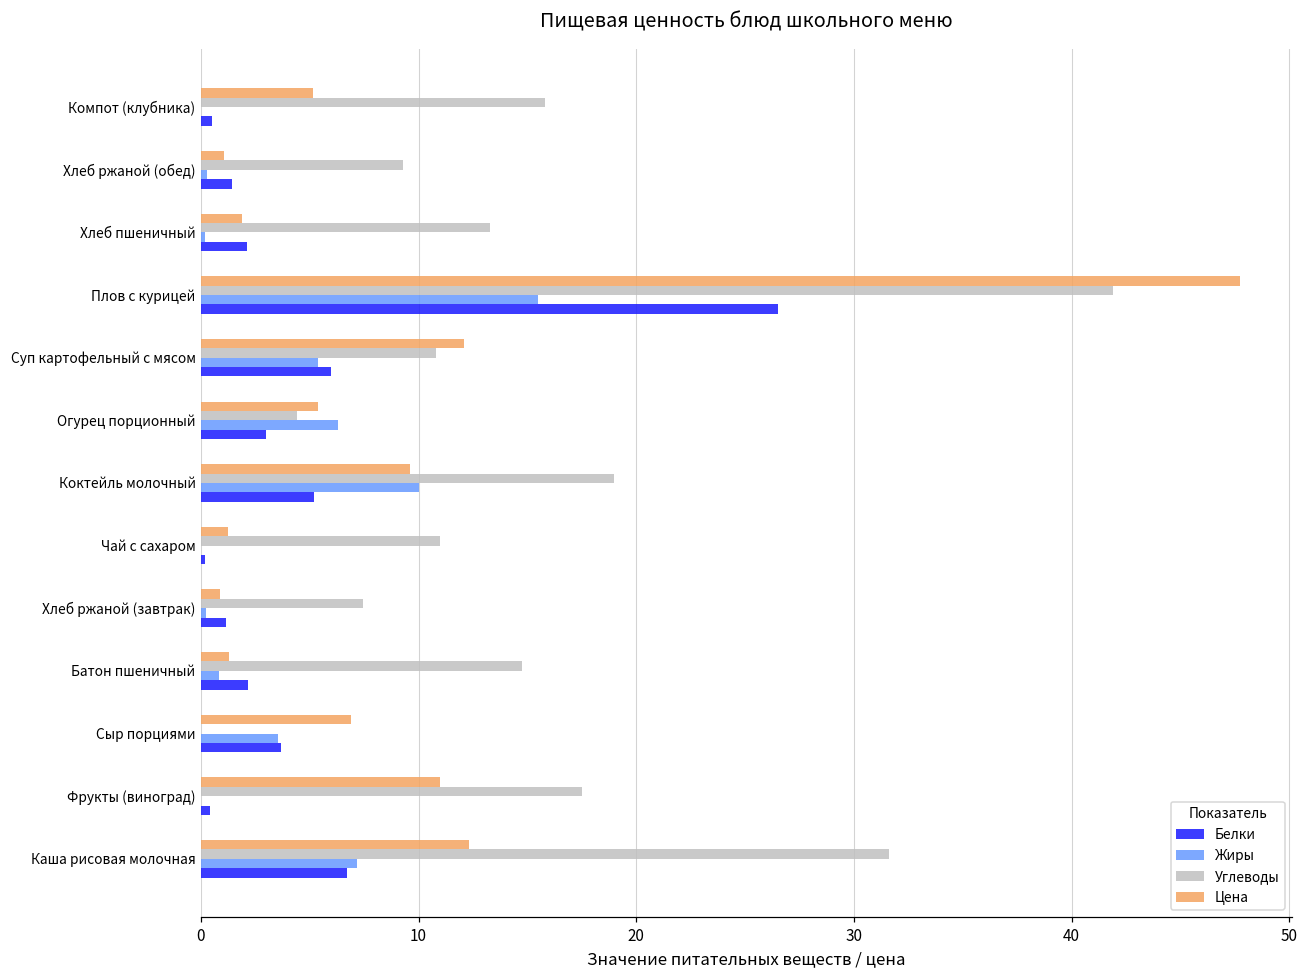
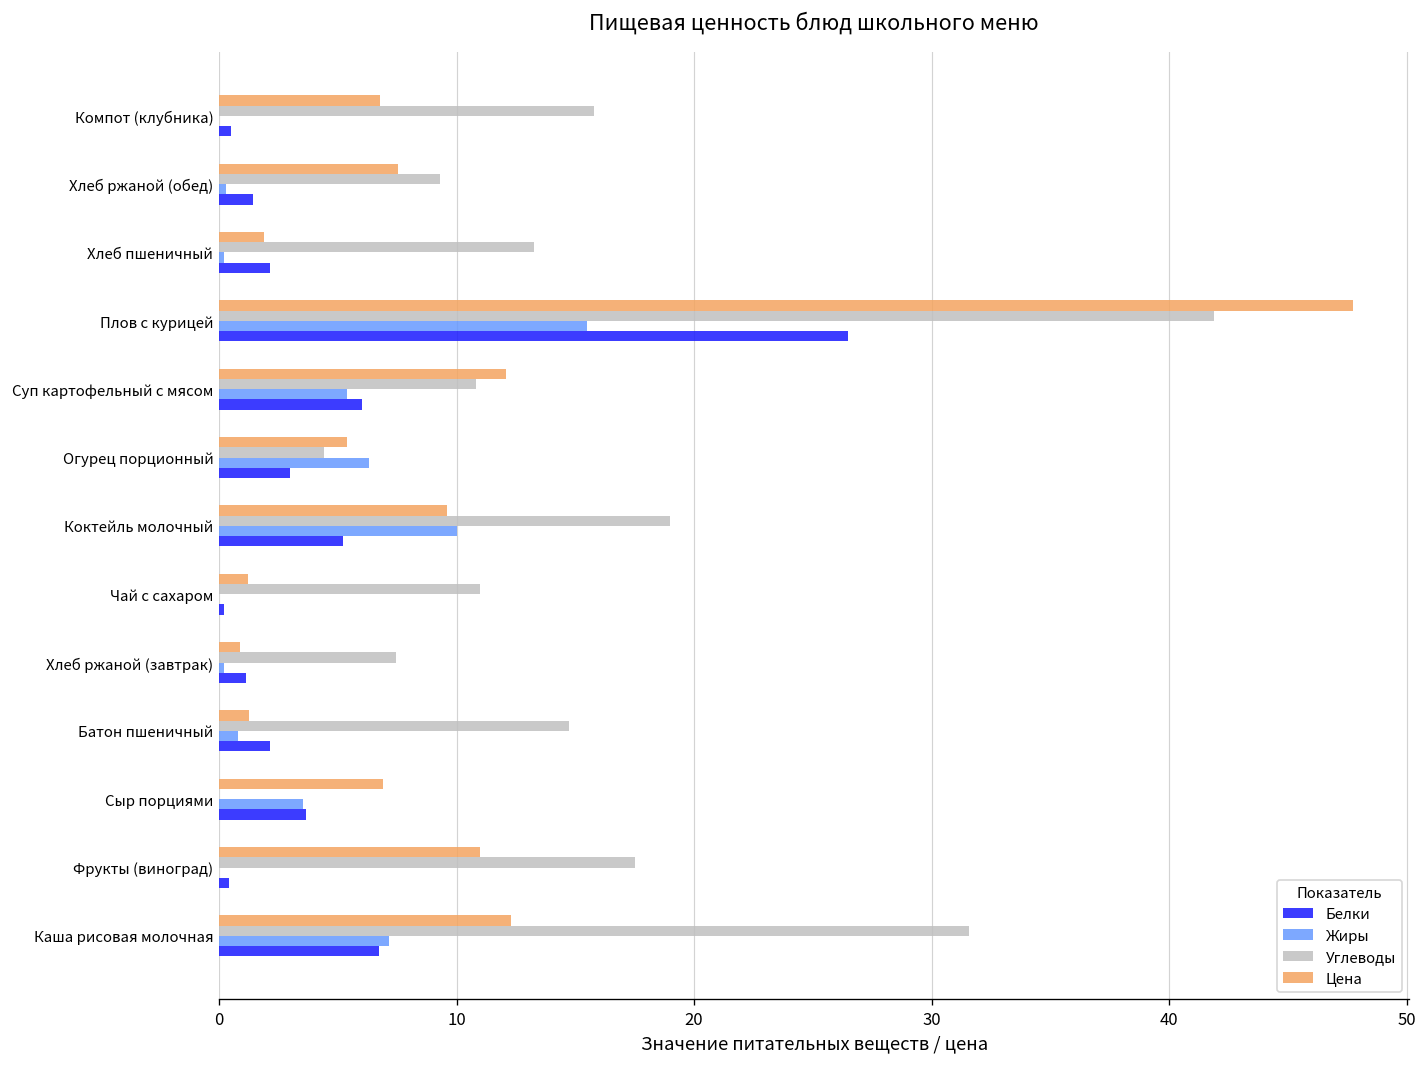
Цена, Компот (клубника): 5.2 -> 6.8
Цена, Хлеб ржаной (обед): 1.1 -> 7.6
